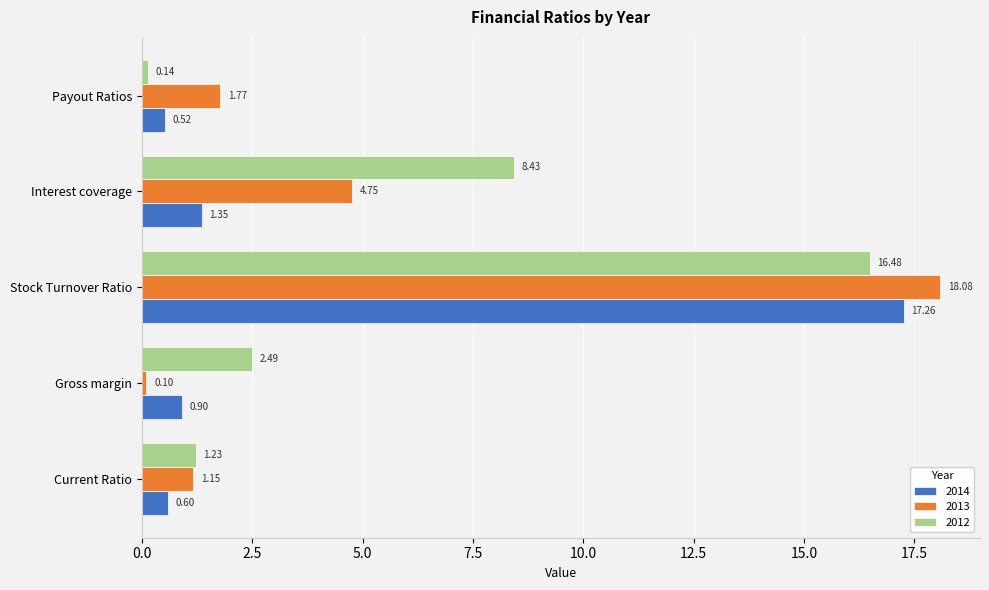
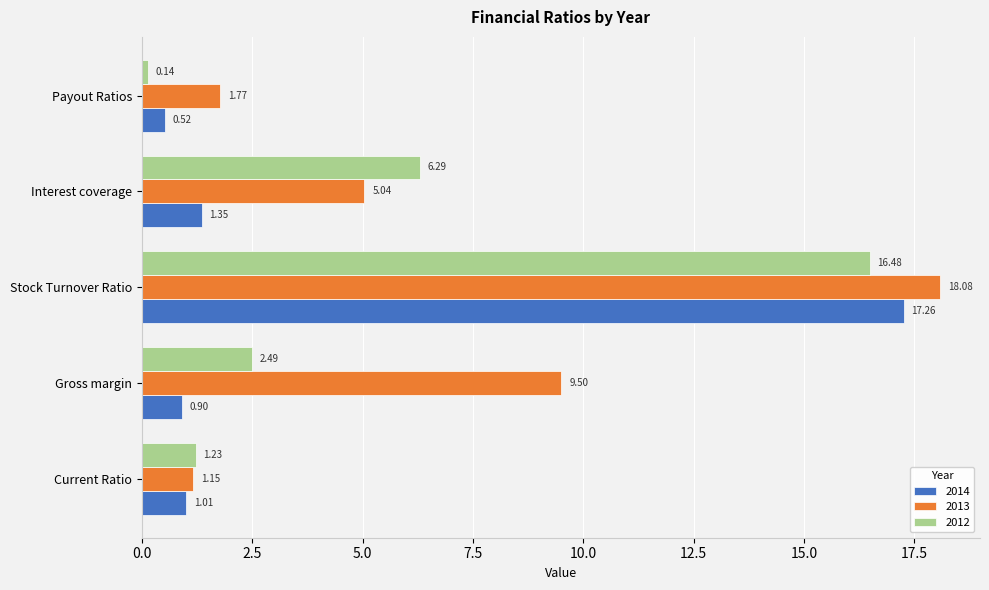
2012, Interest coverage: 8.43 -> 6.29
2013, Interest coverage: 4.75 -> 5.04
2013, Gross margin: 0.10 -> 9.50
2014, Current Ratio: 0.60 -> 1.01
